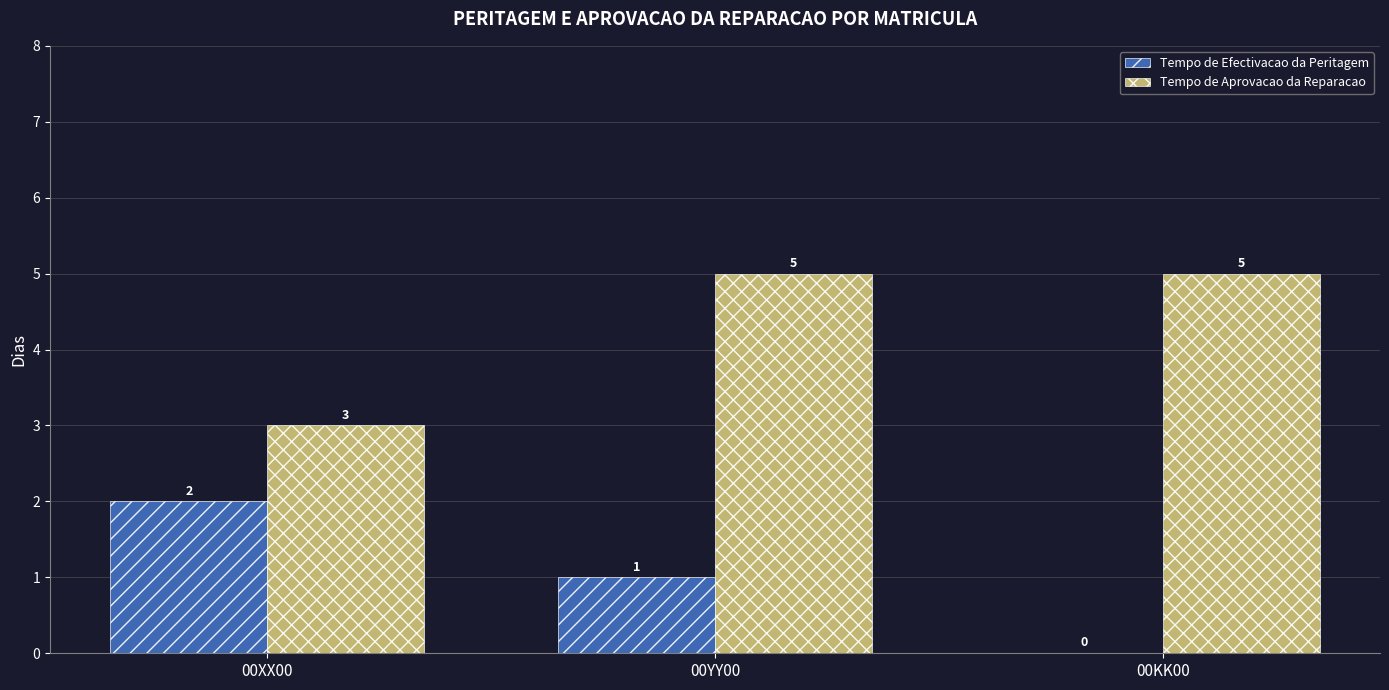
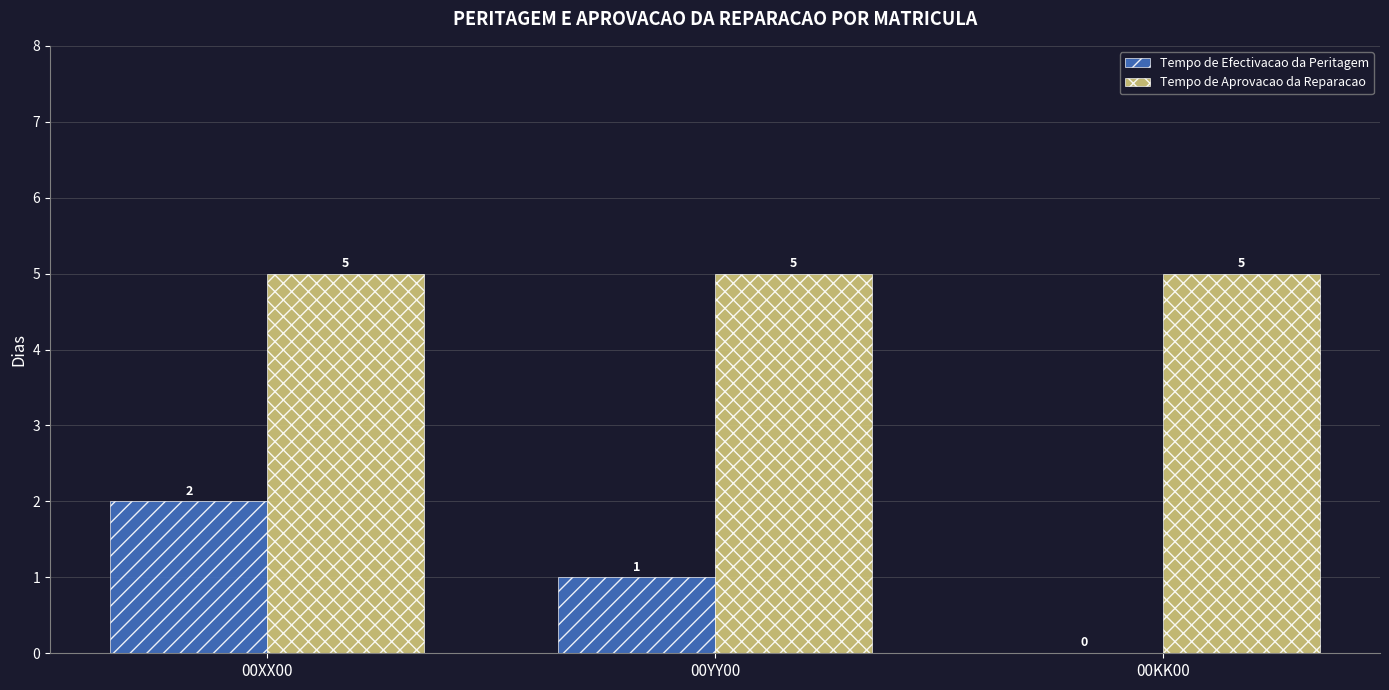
Tempo de Aprovacao da Reparacao, 00XX00: 3 -> 5
